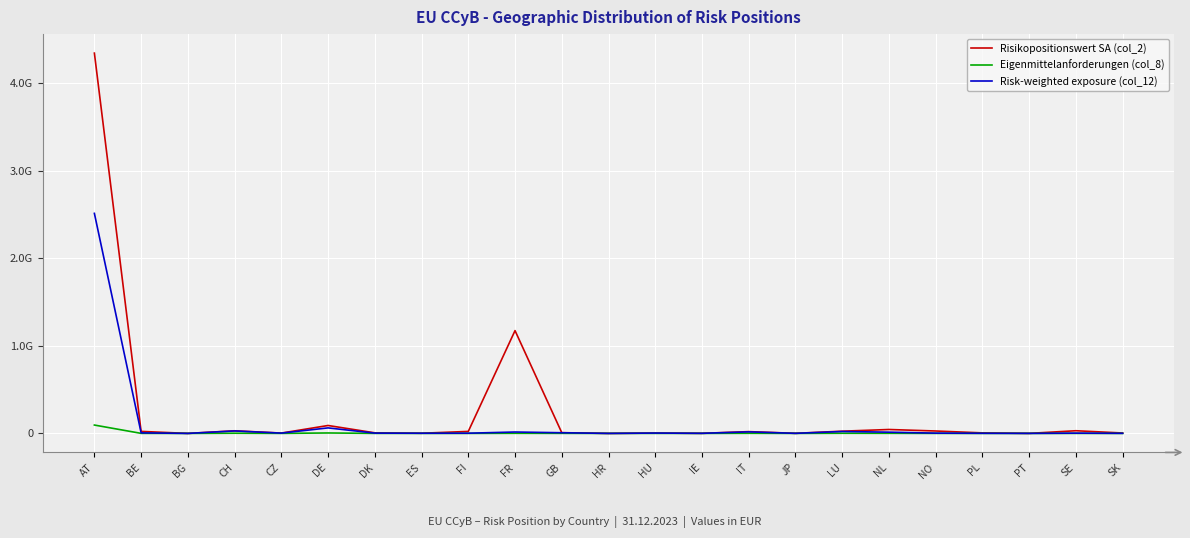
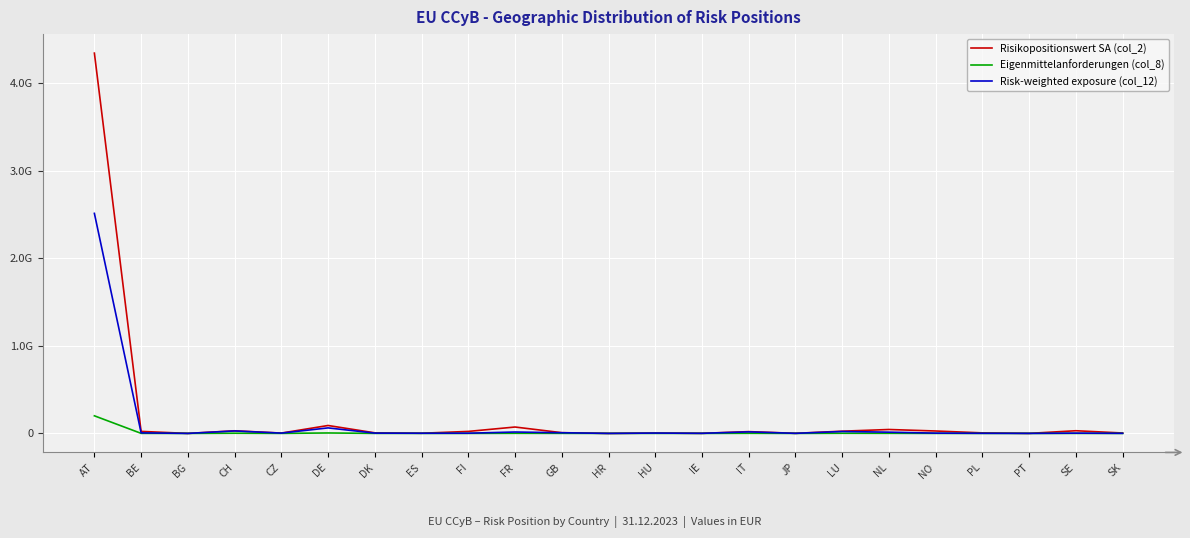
Eigenmittelanforderungen (col_8), AT: 100000000 -> 200000000
Risikopositionswert SA (col_2), FR: 1200000000 -> 100000000
